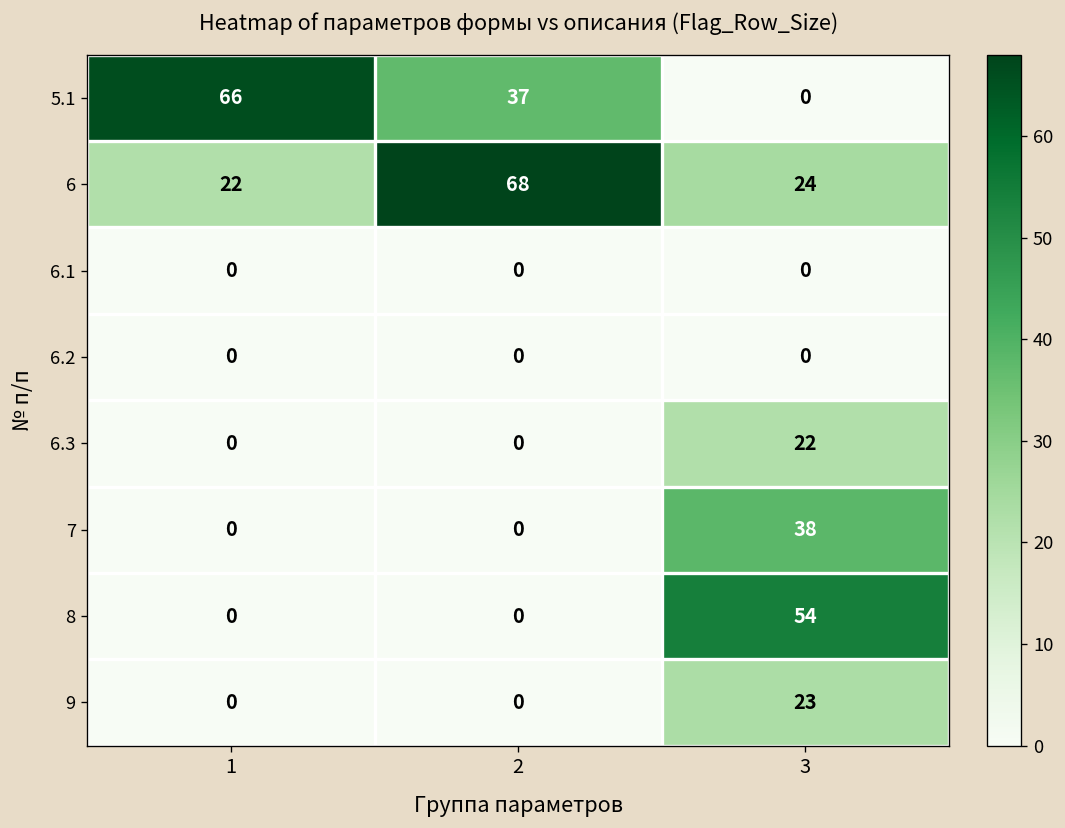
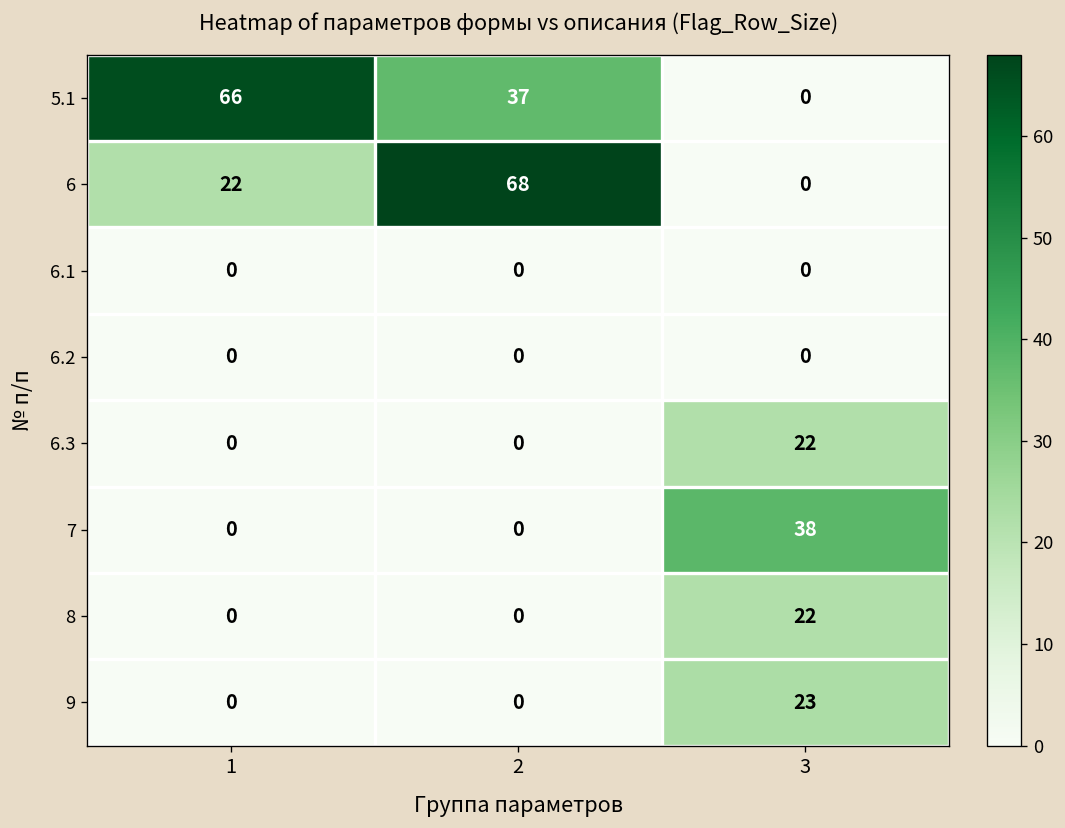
6, 3: 24 -> 0
8, 3: 54 -> 22
